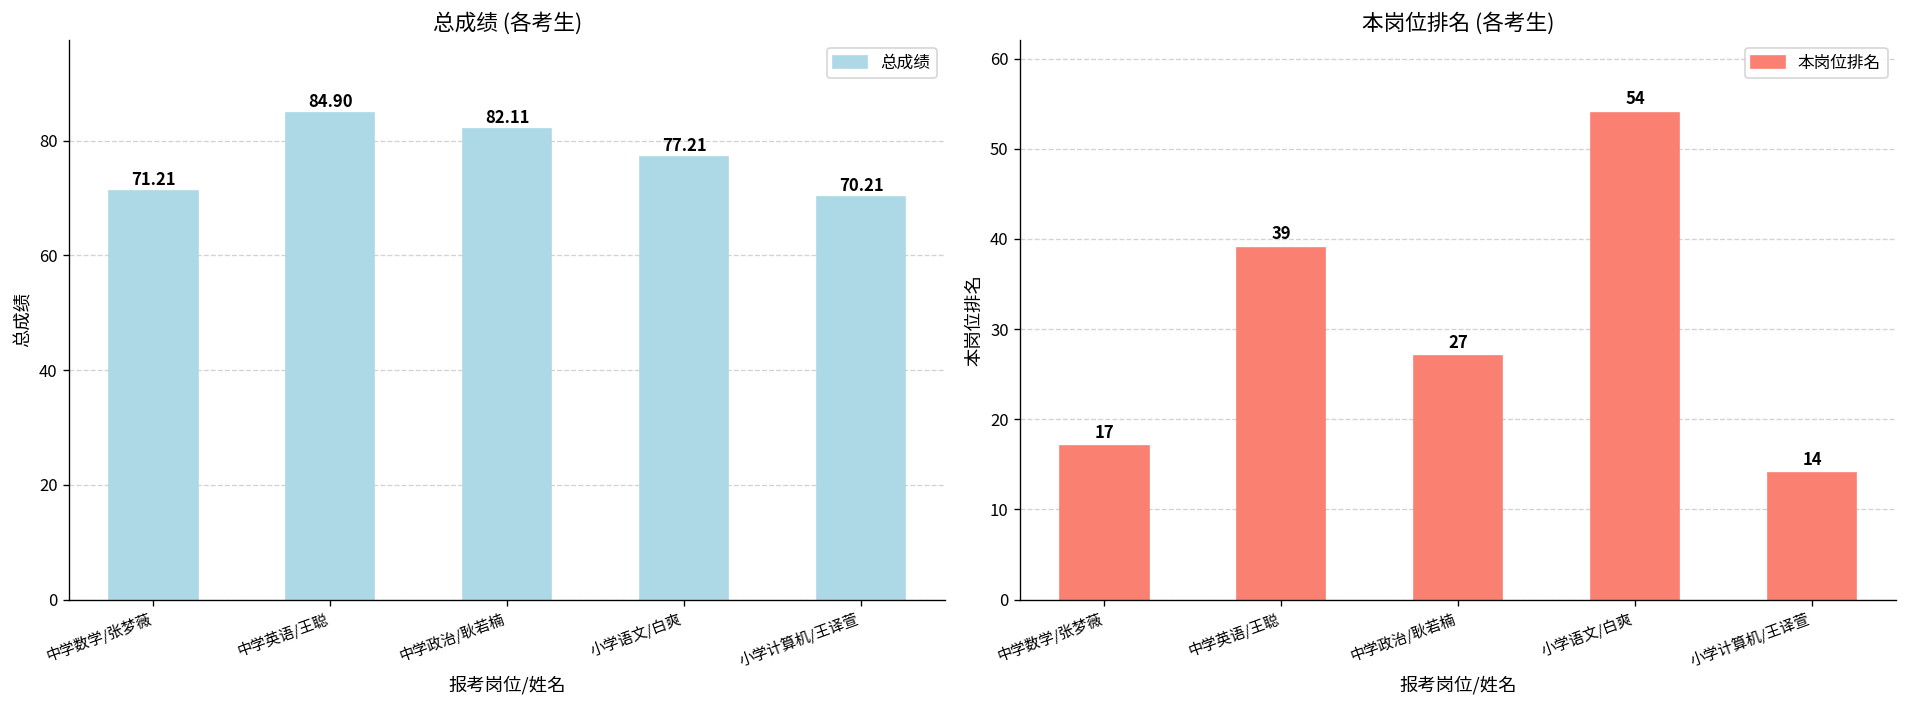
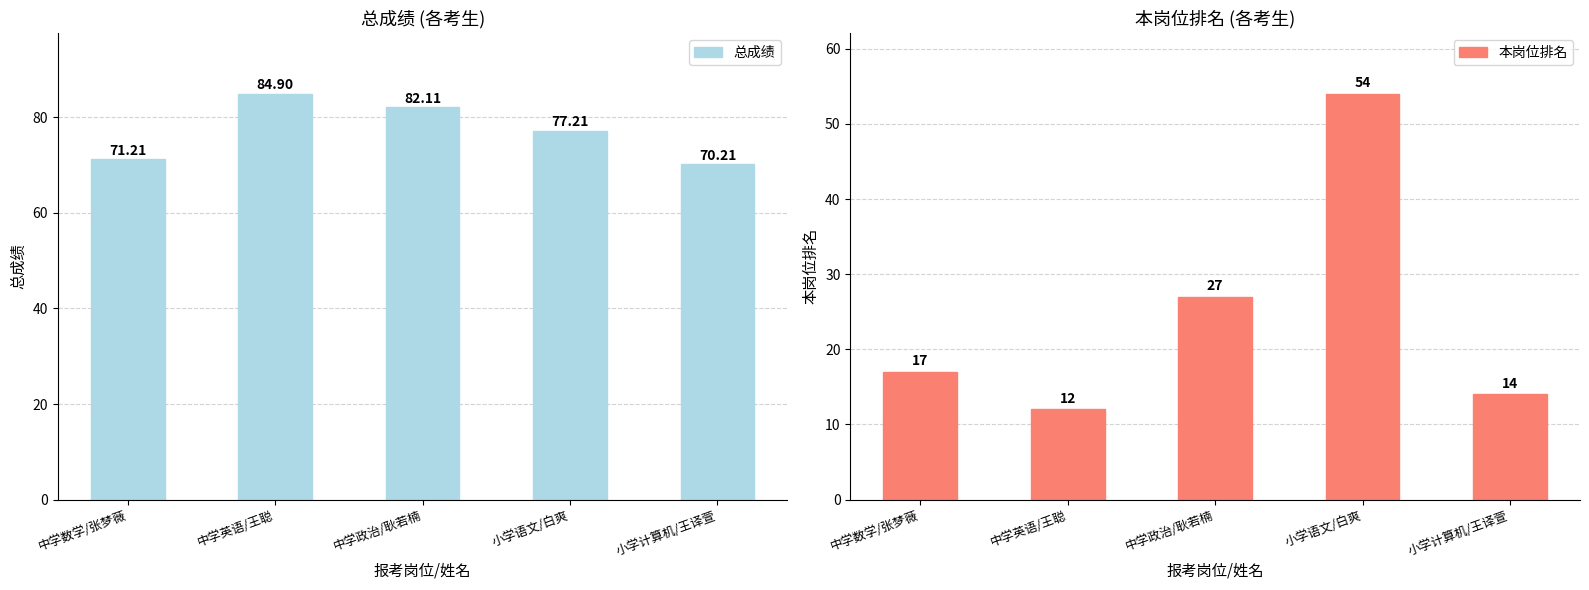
本岗位排名 (各考生), 中学英语/王聪: 39 -> 12
